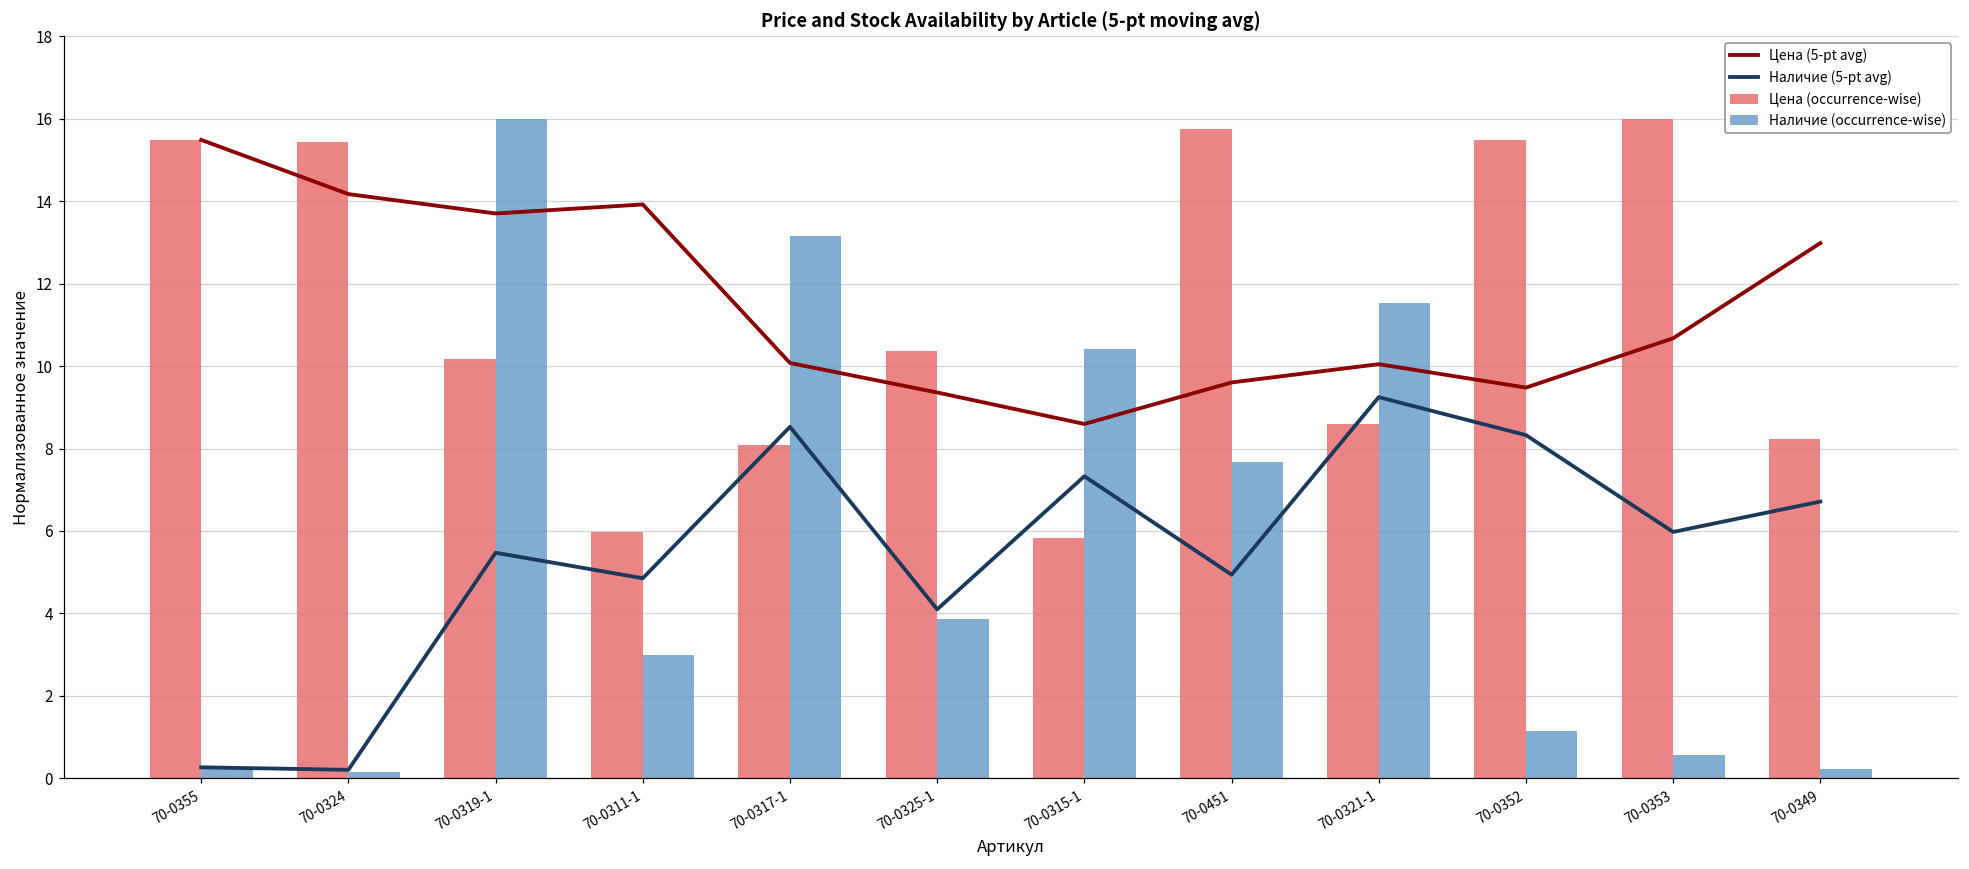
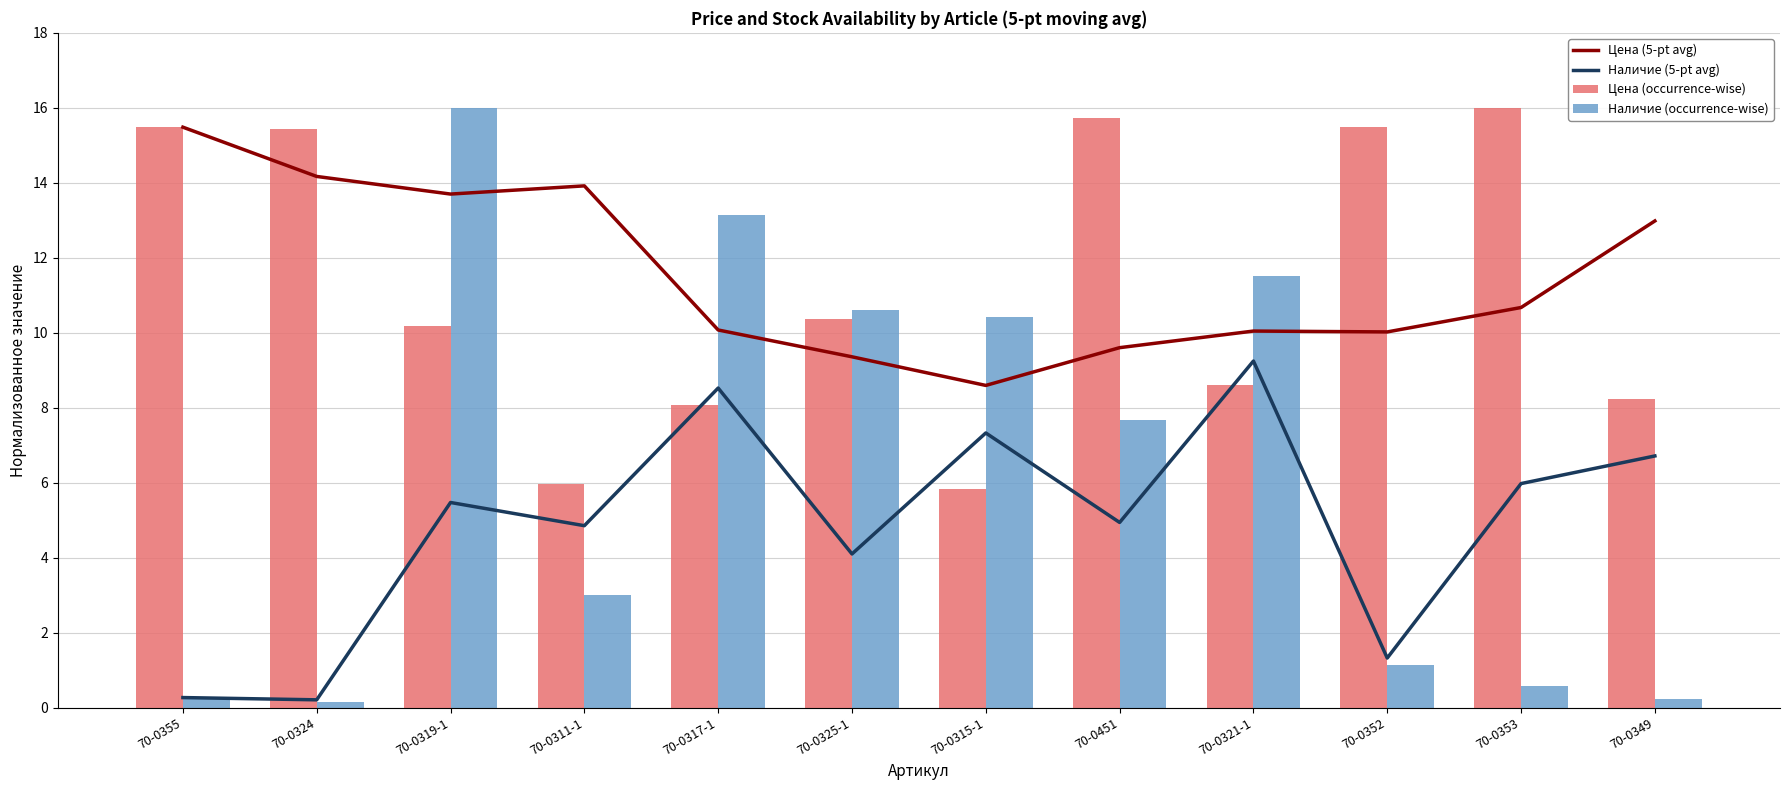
Наличие (occurrence-wise), 70-0325-1: 3.9 -> 10.6
Цена (5-pt avg), 70-0352: 9.5 -> 10.0
Наличие (5-pt avg), 70-0352: 8.3 -> 1.3
